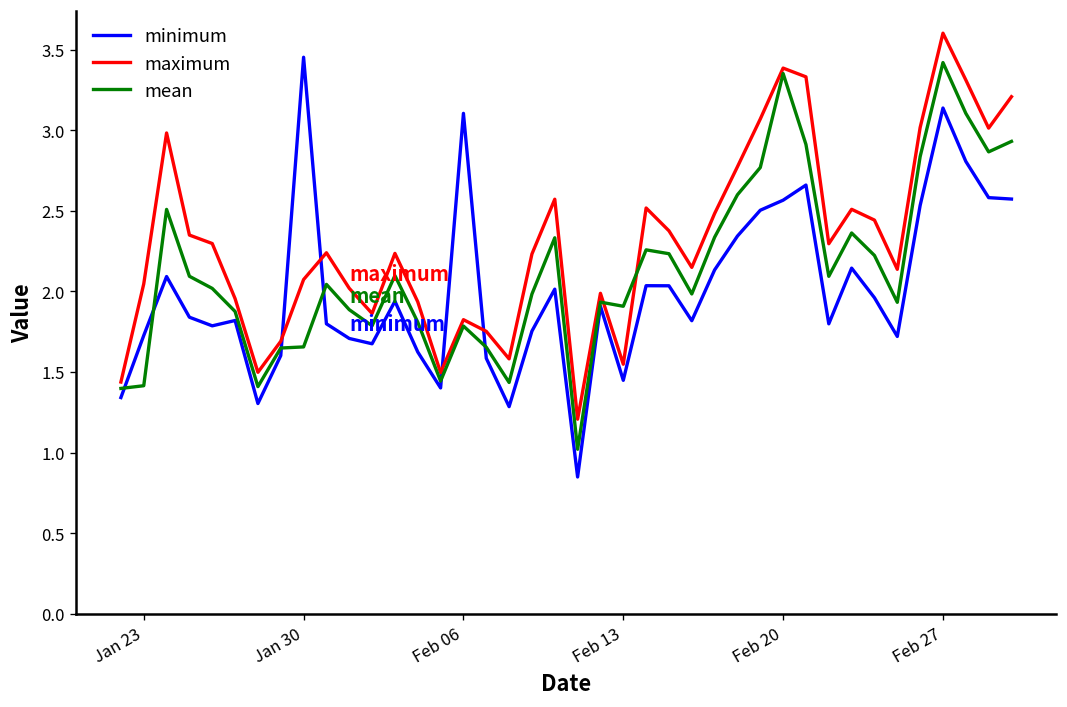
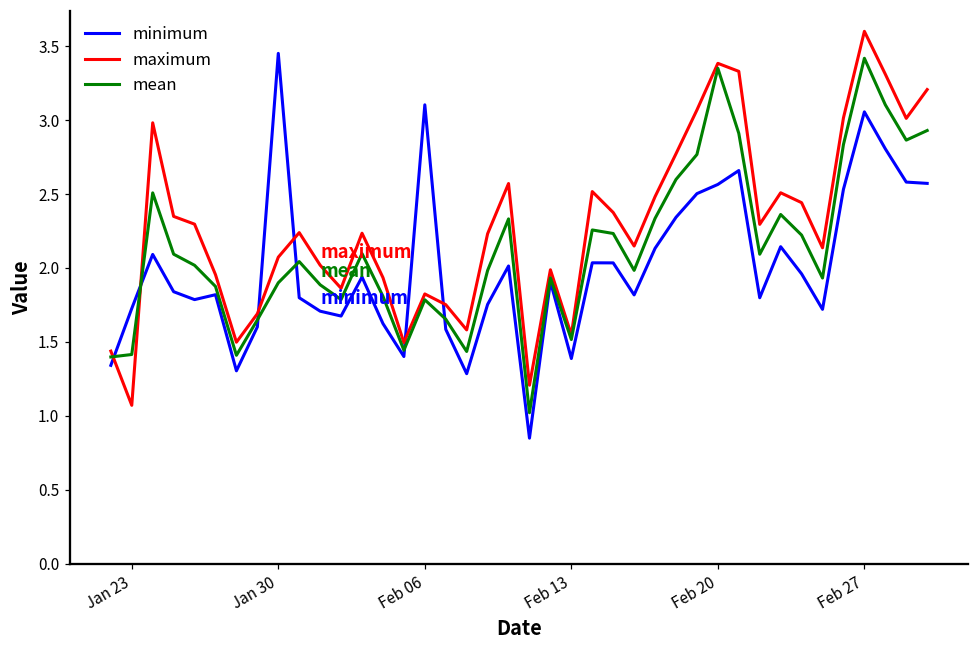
maximum, Jan 23: 2.05 -> 1.07
mean, Jan 30: 1.66 -> 1.90
minimum, Feb 13: 1.45 -> 1.39
mean, Feb 13: 1.91 -> 1.52
minimum, Feb 27: 3.14 -> 3.06
